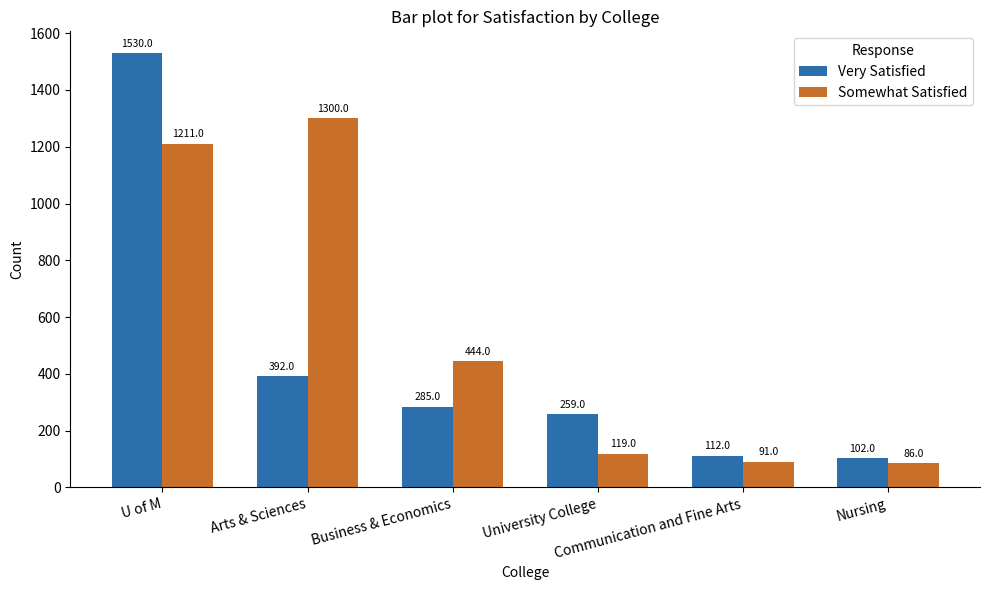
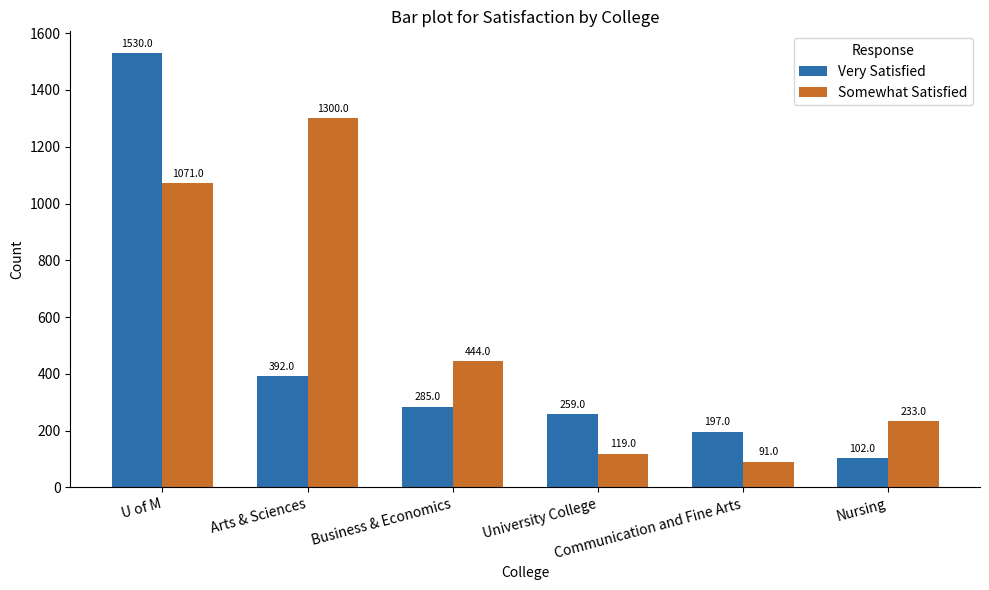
Somewhat Satisfied, U of M: 1211.0 -> 1071.0
Very Satisfied, Communication and Fine Arts: 112.0 -> 197.0
Somewhat Satisfied, Nursing: 86.0 -> 233.0
